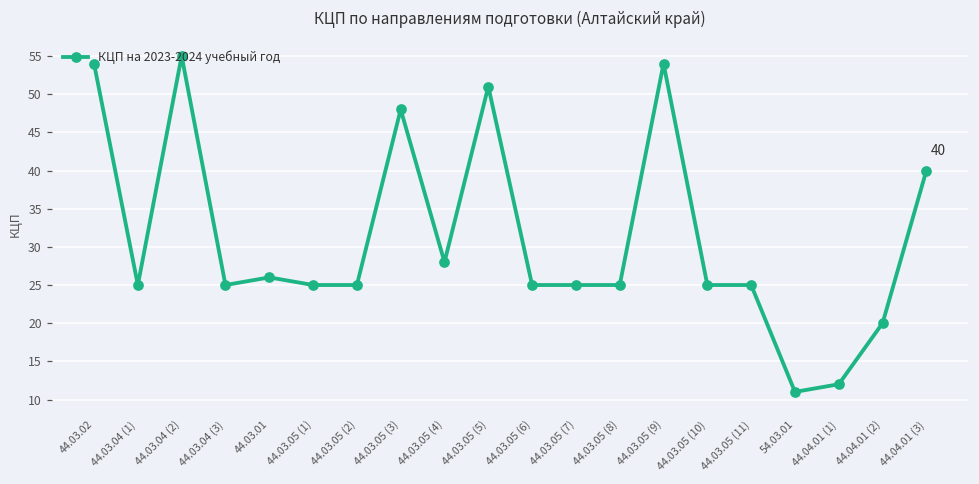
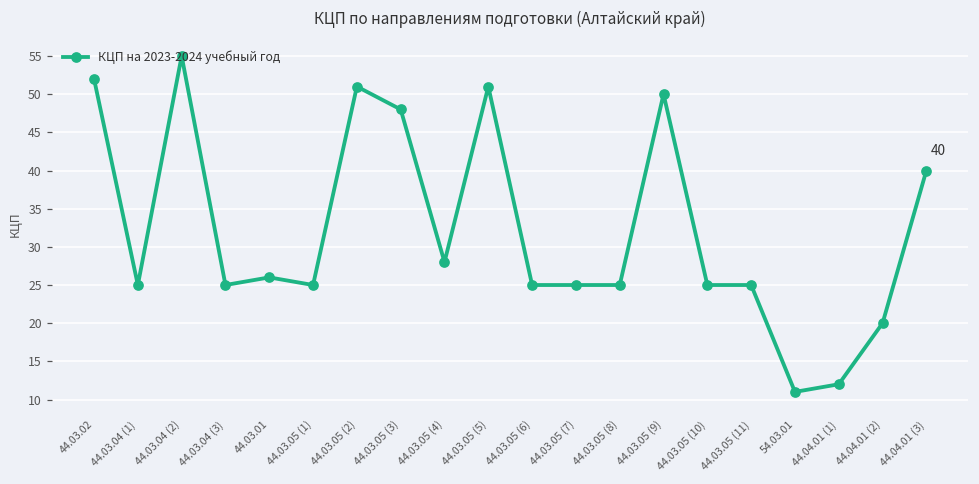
44.03.02: 54 -> 52
44.03.05 (2): 25 -> 51
44.03.05 (9): 54 -> 50
